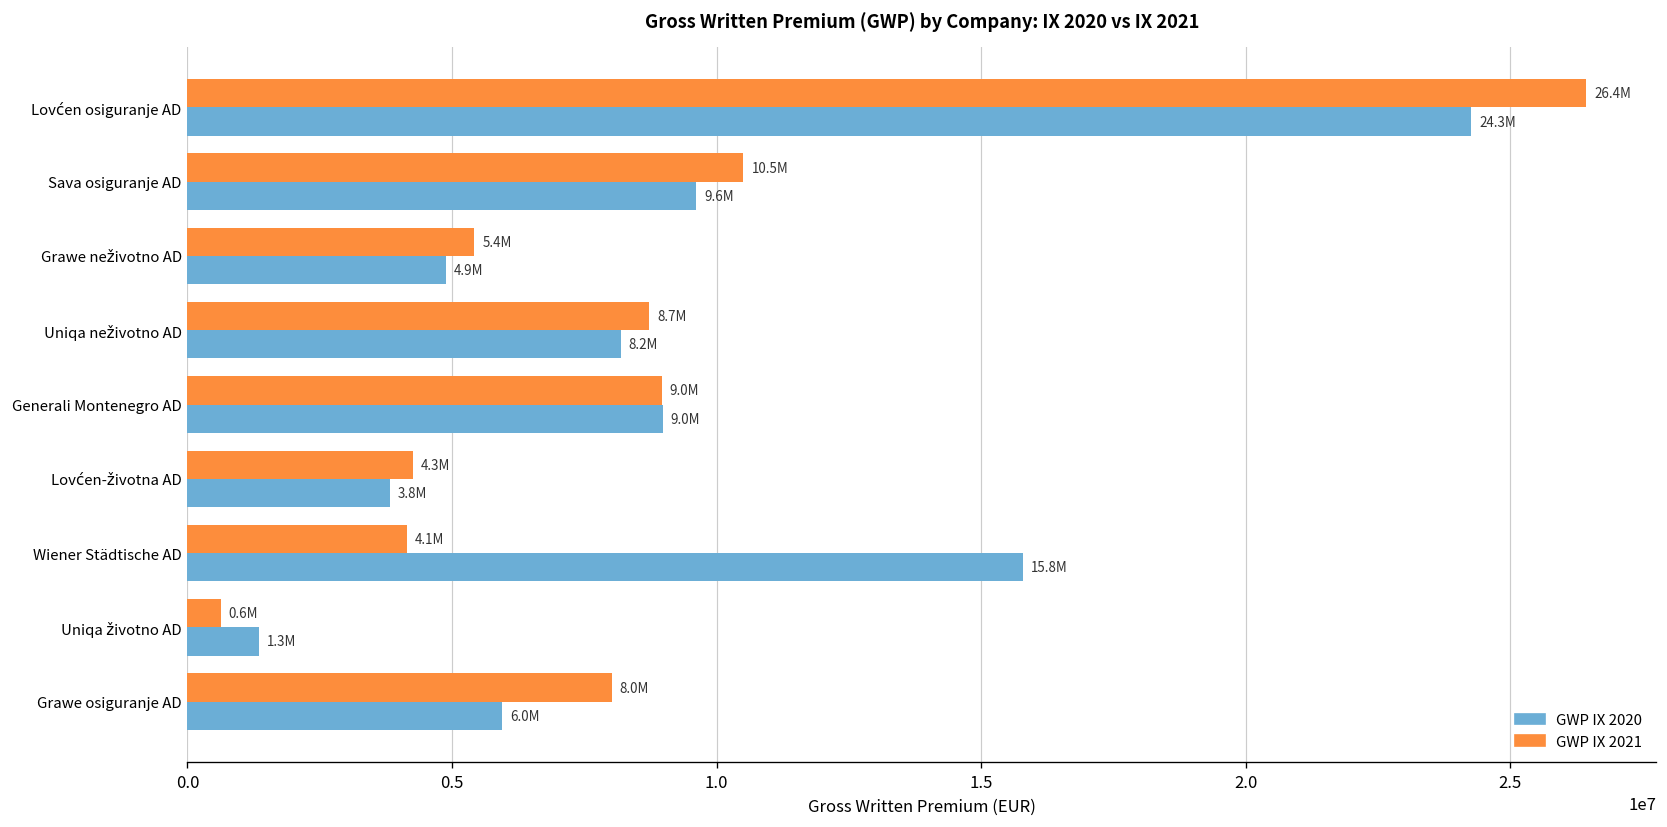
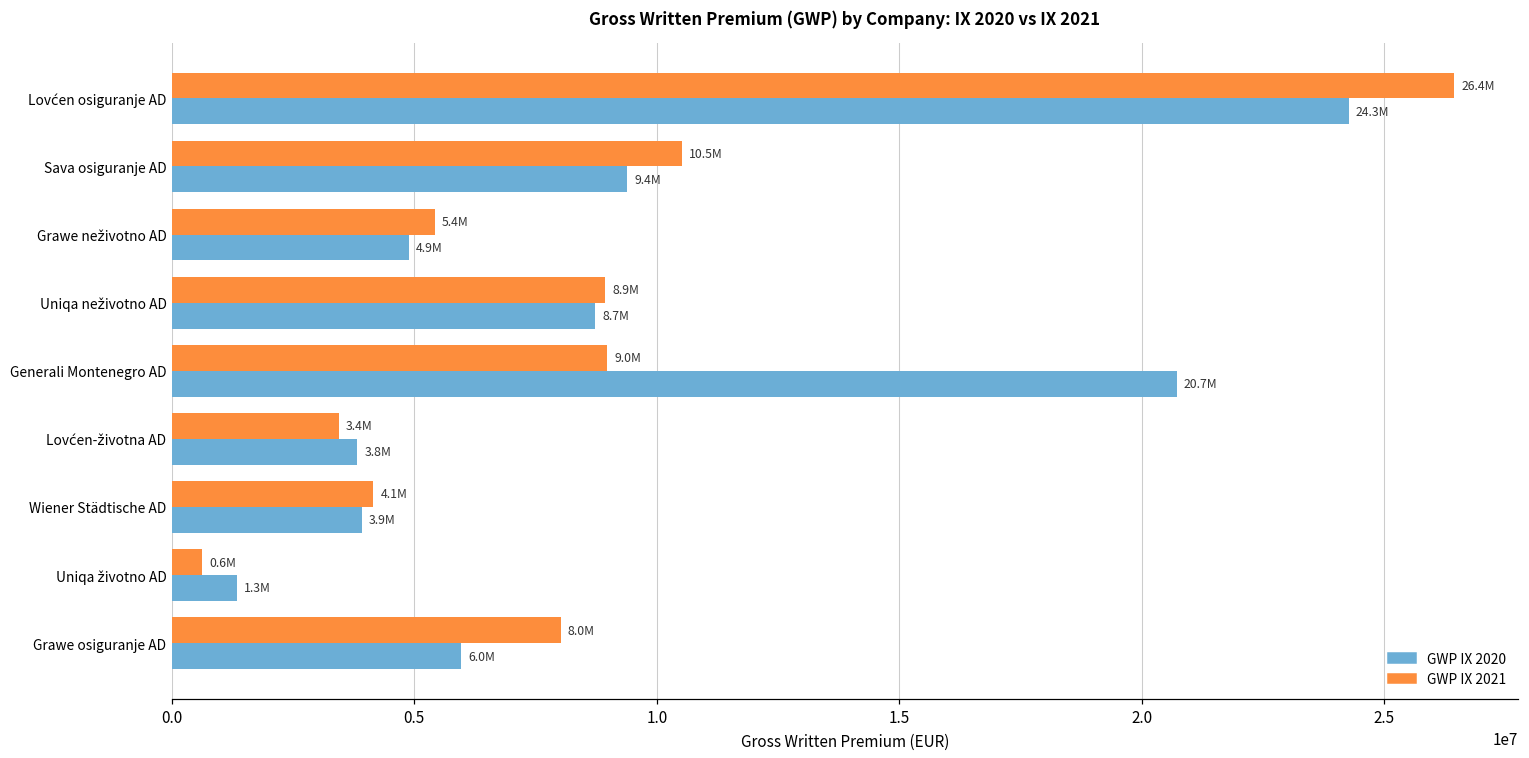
GWP IX 2020, Sava osiguranje AD: 9.6M -> 9.4M
GWP IX 2021, Uniqa neživotno AD: 8.7M -> 8.9M
GWP IX 2020, Uniqa neživotno AD: 8.2M -> 8.7M
GWP IX 2020, Generali Montenegro AD: 9.0M -> 20.7M
GWP IX 2021, Lovćen-životna AD: 4.3M -> 3.4M
GWP IX 2020, Wiener Städtische AD: 15.8M -> 3.9M
